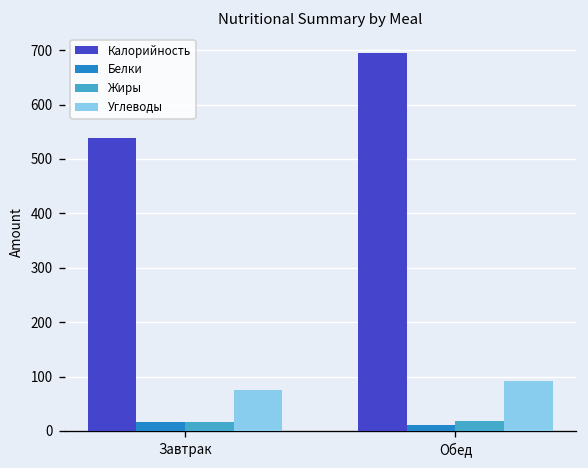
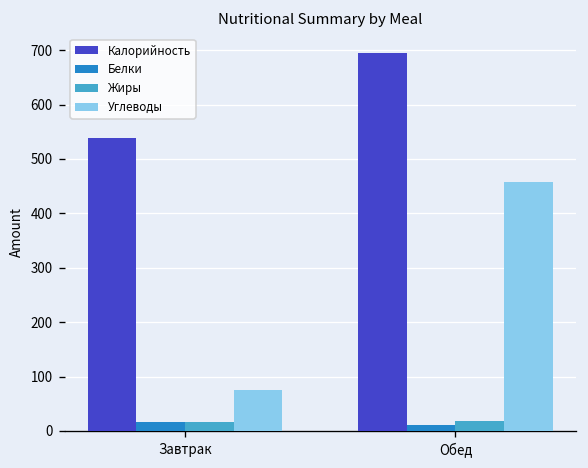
Углеводы, Обед: 90 -> 460
